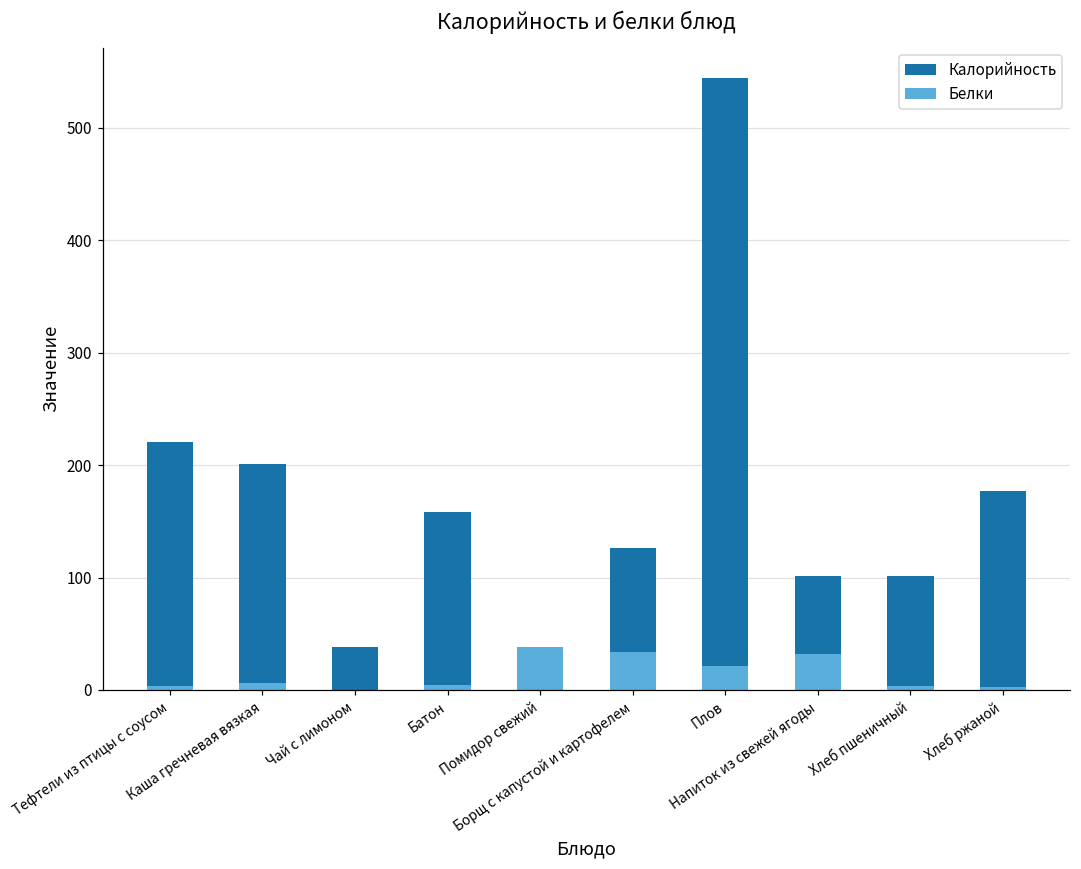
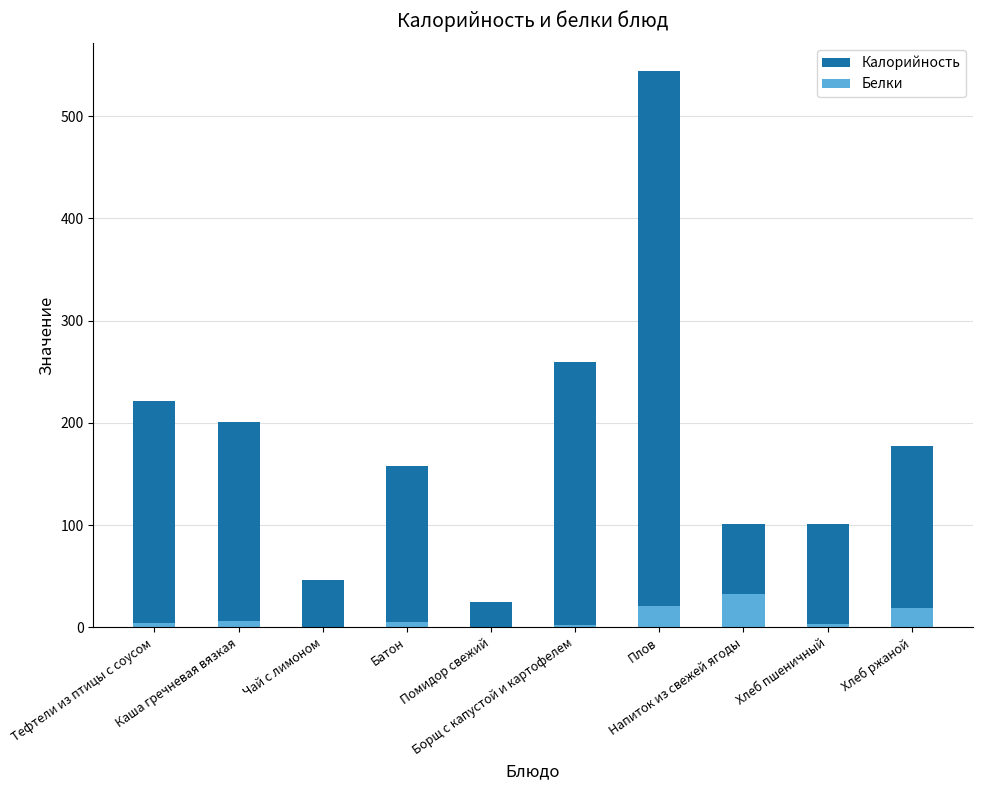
Калорийность, Чай с лимоном: 38 -> 46
Калорийность, Помидор свежий: 10 -> 25
Белки, Помидор свежий: 38 -> 1
Калорийность, Борщ с капустой и картофелем: 126 -> 260
Белки, Борщ с капустой и картофелем: 34 -> 2
Белки, Хлеб ржаной: 3 -> 19
